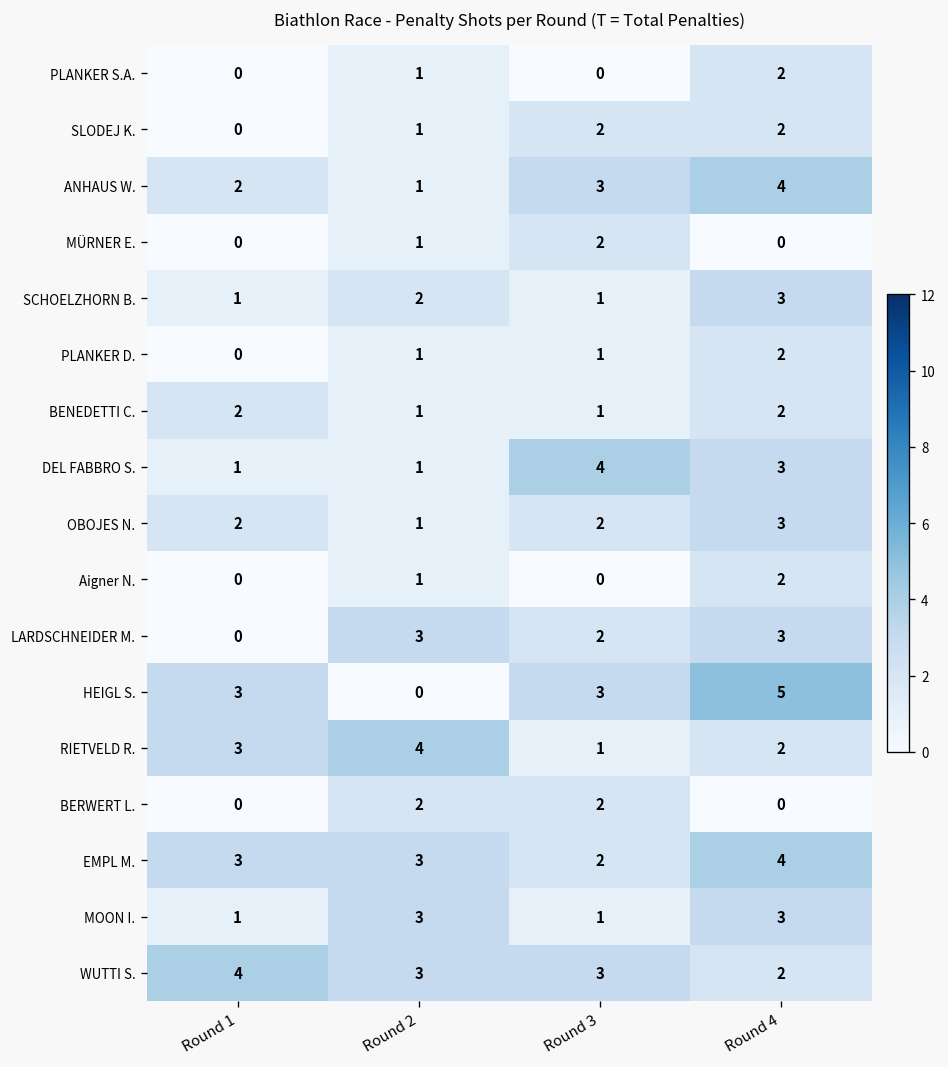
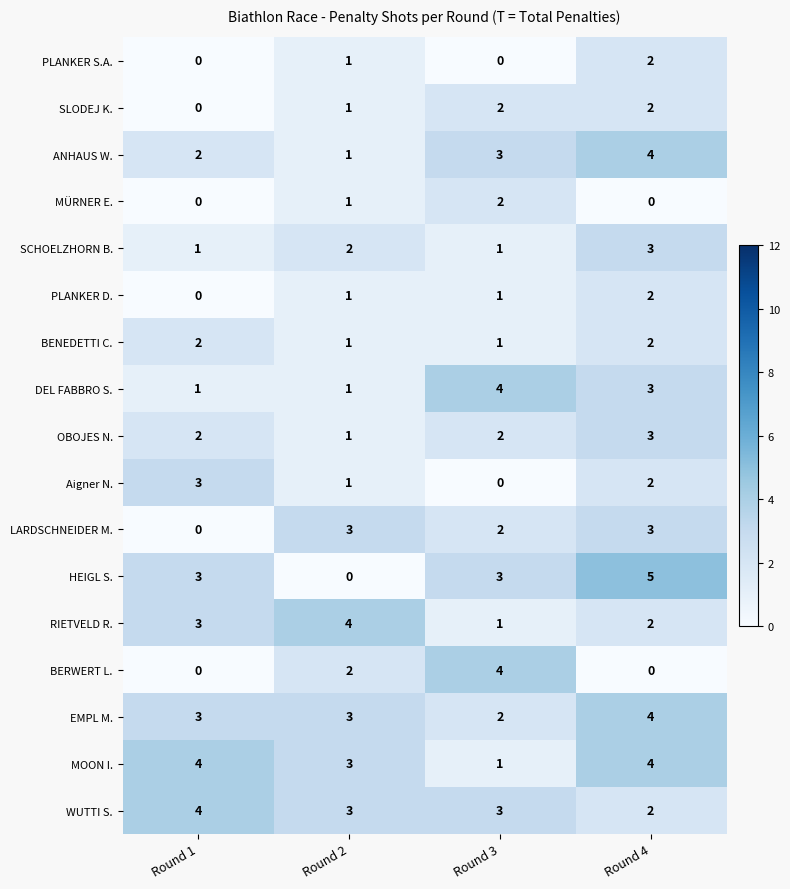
Aigner N., Round 1: 0 -> 3
BERWERT L., Round 3: 2 -> 4
MOON I., Round 1: 1 -> 4
MOON I., Round 4: 3 -> 4
